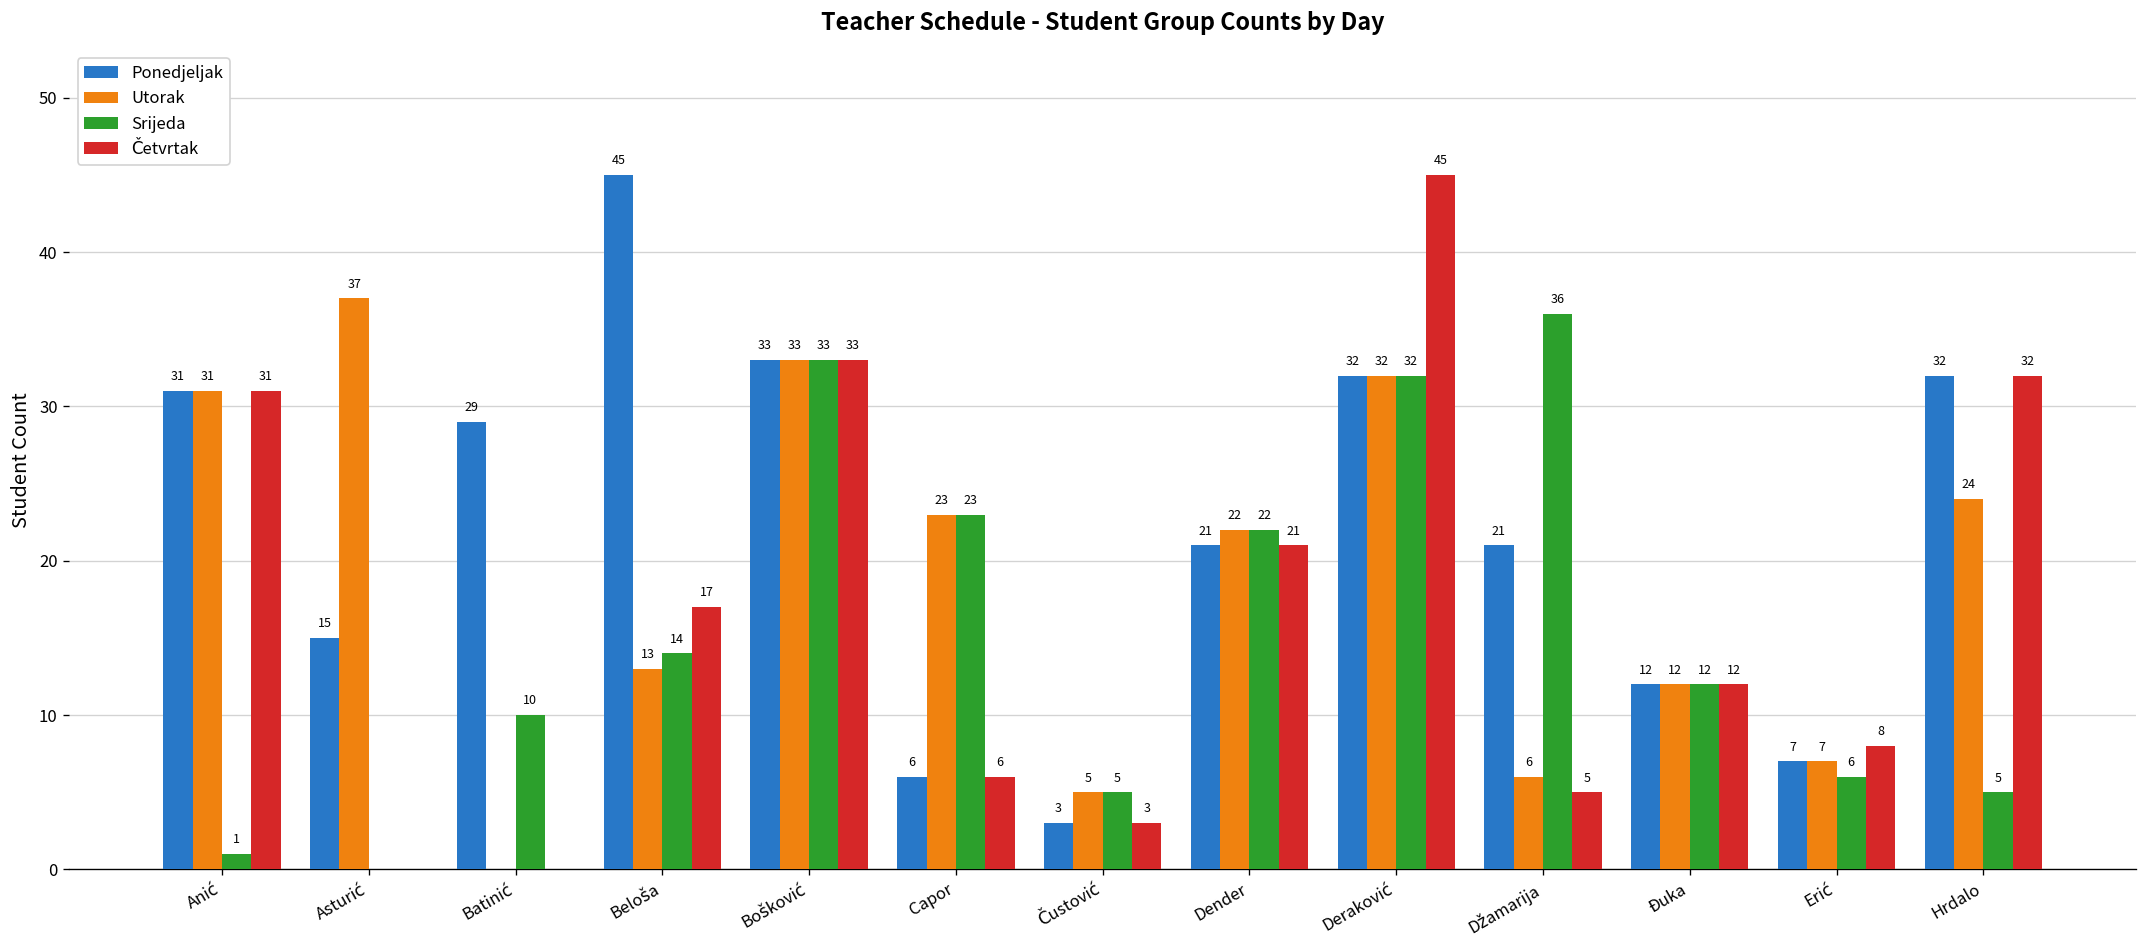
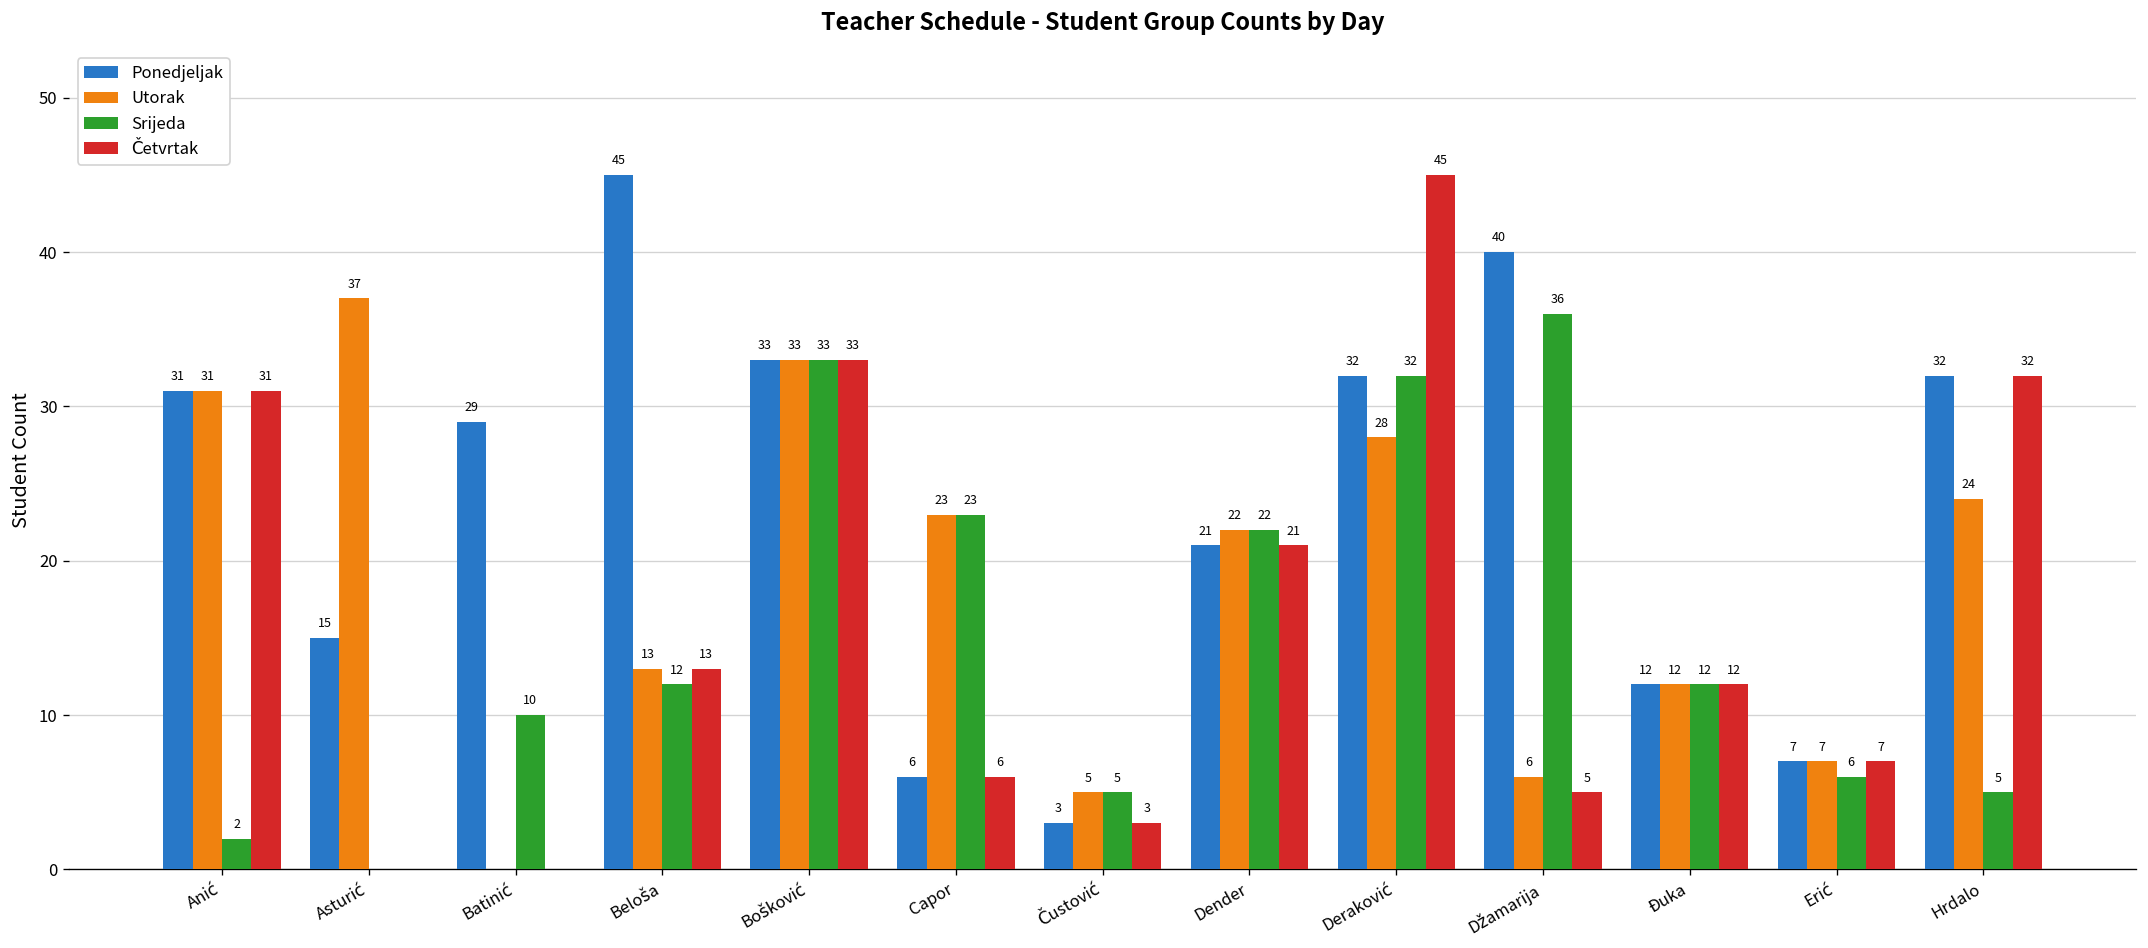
Srijeda, Anić: 1 -> 2
Srijeda, Beloša: 14 -> 12
Četvrtak, Beloša: 17 -> 13
Utorak, Deraković: 32 -> 28
Ponedjeljak, Džamarija: 21 -> 40
Četvrtak, Erić: 8 -> 7
